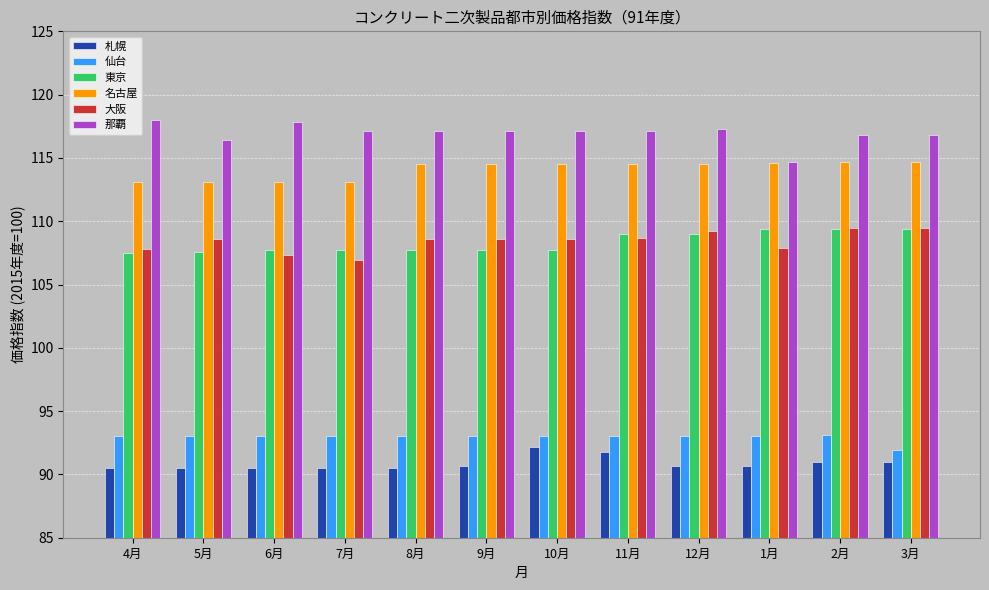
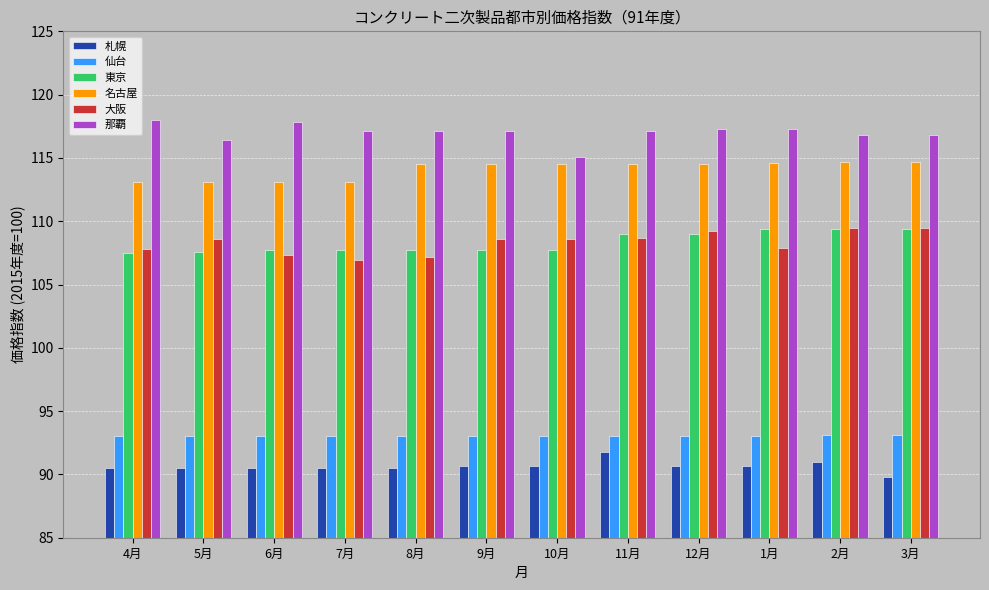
大阪, 8月: 108.6 -> 107.2
札幌, 10月: 92.2 -> 90.7
那覇, 10月: 117.1 -> 115.1
那覇, 1月: 114.7 -> 117.3
札幌, 3月: 91.0 -> 89.8
仙台, 3月: 91.9 -> 93.1
